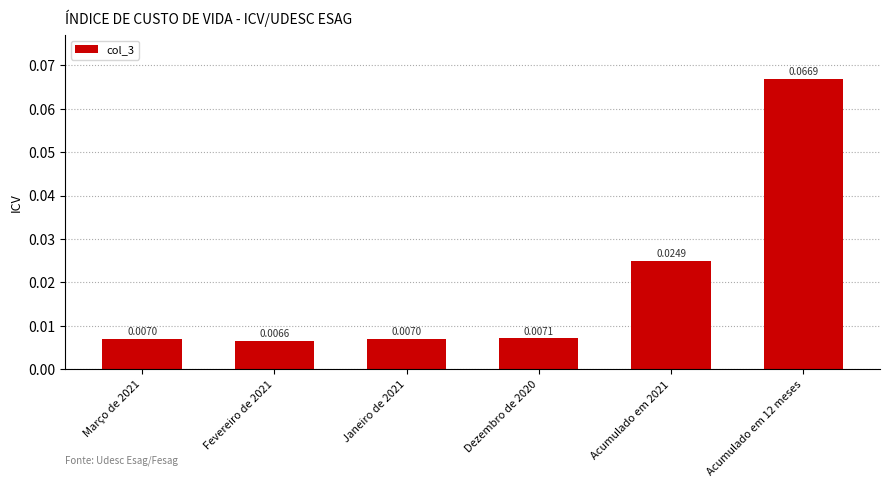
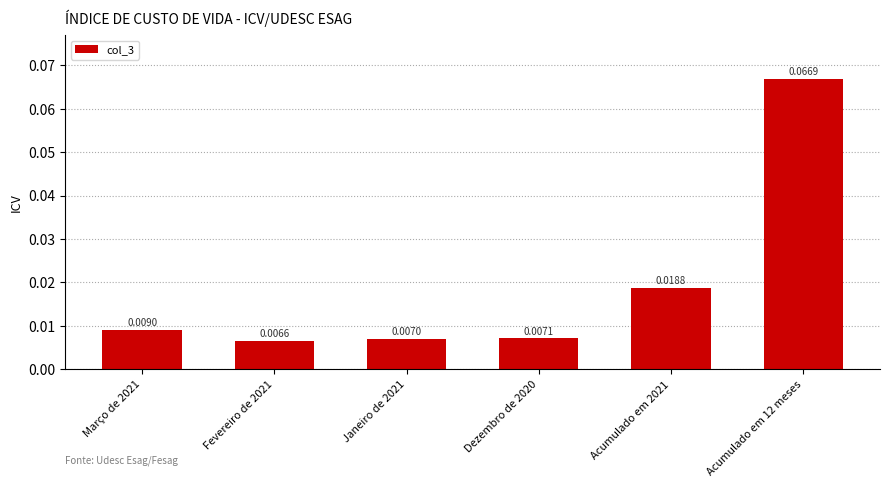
Março de 2021: 0.0070 -> 0.0090
Acumulado em 2021: 0.0249 -> 0.0188
